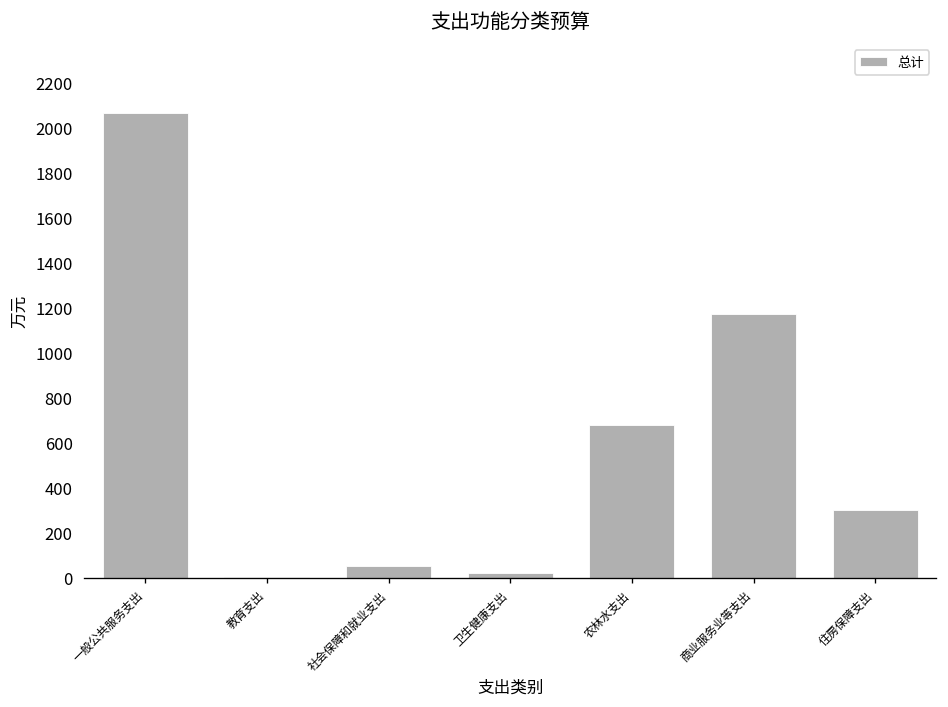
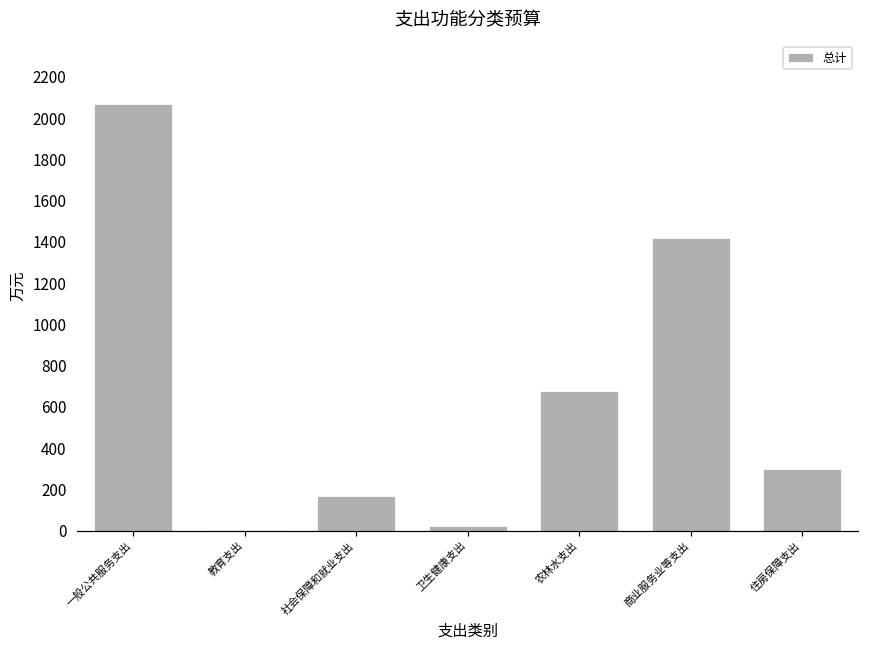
社会保障和就业支出: 50 -> 170
商业服务业等支出: 1170 -> 1420
